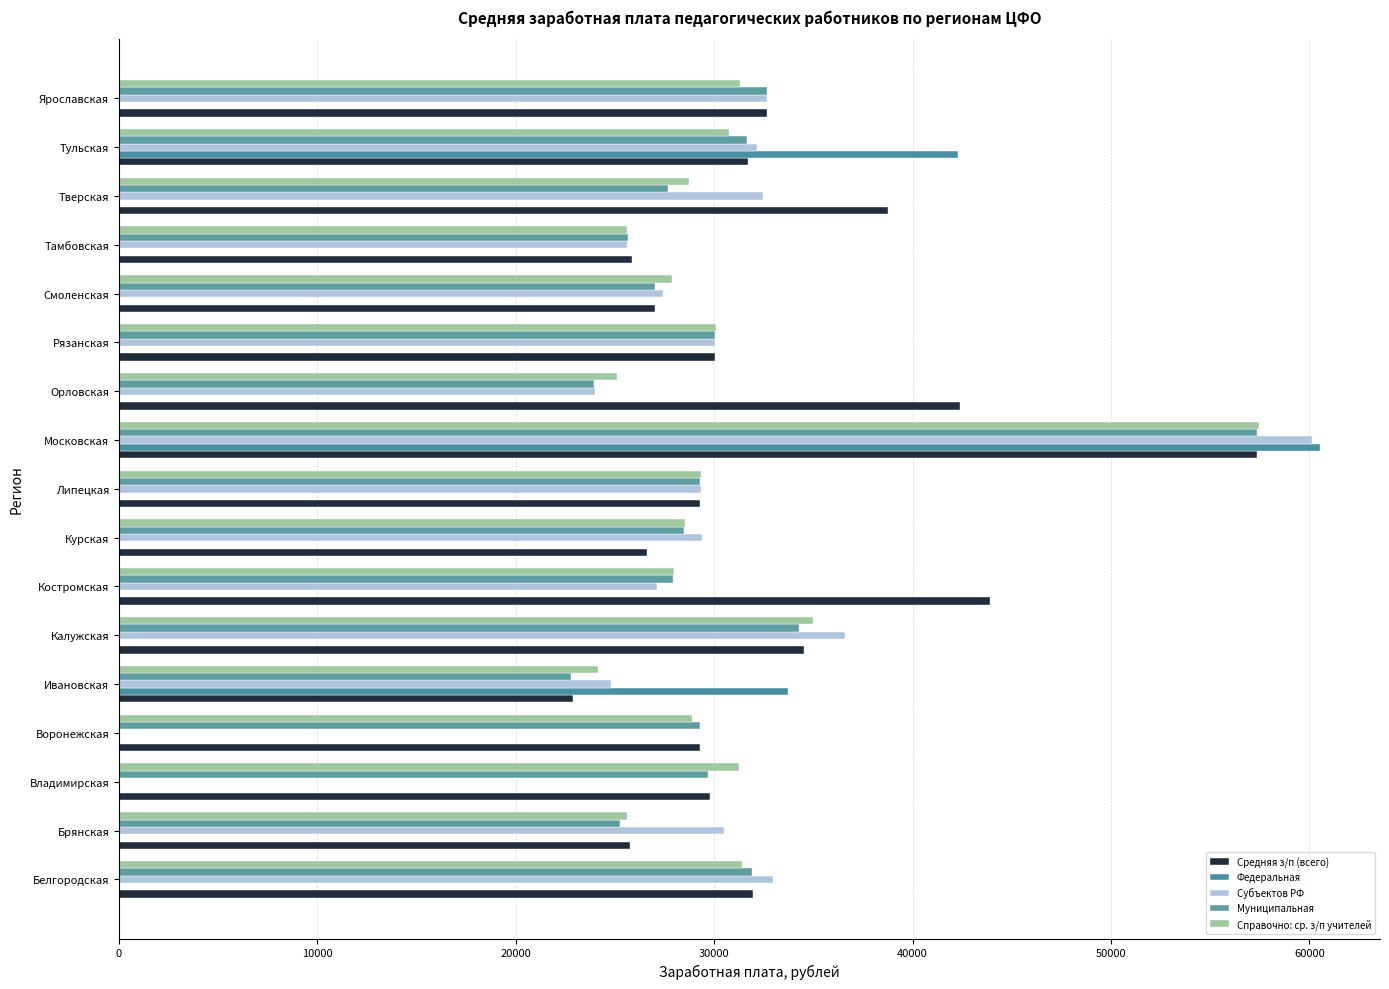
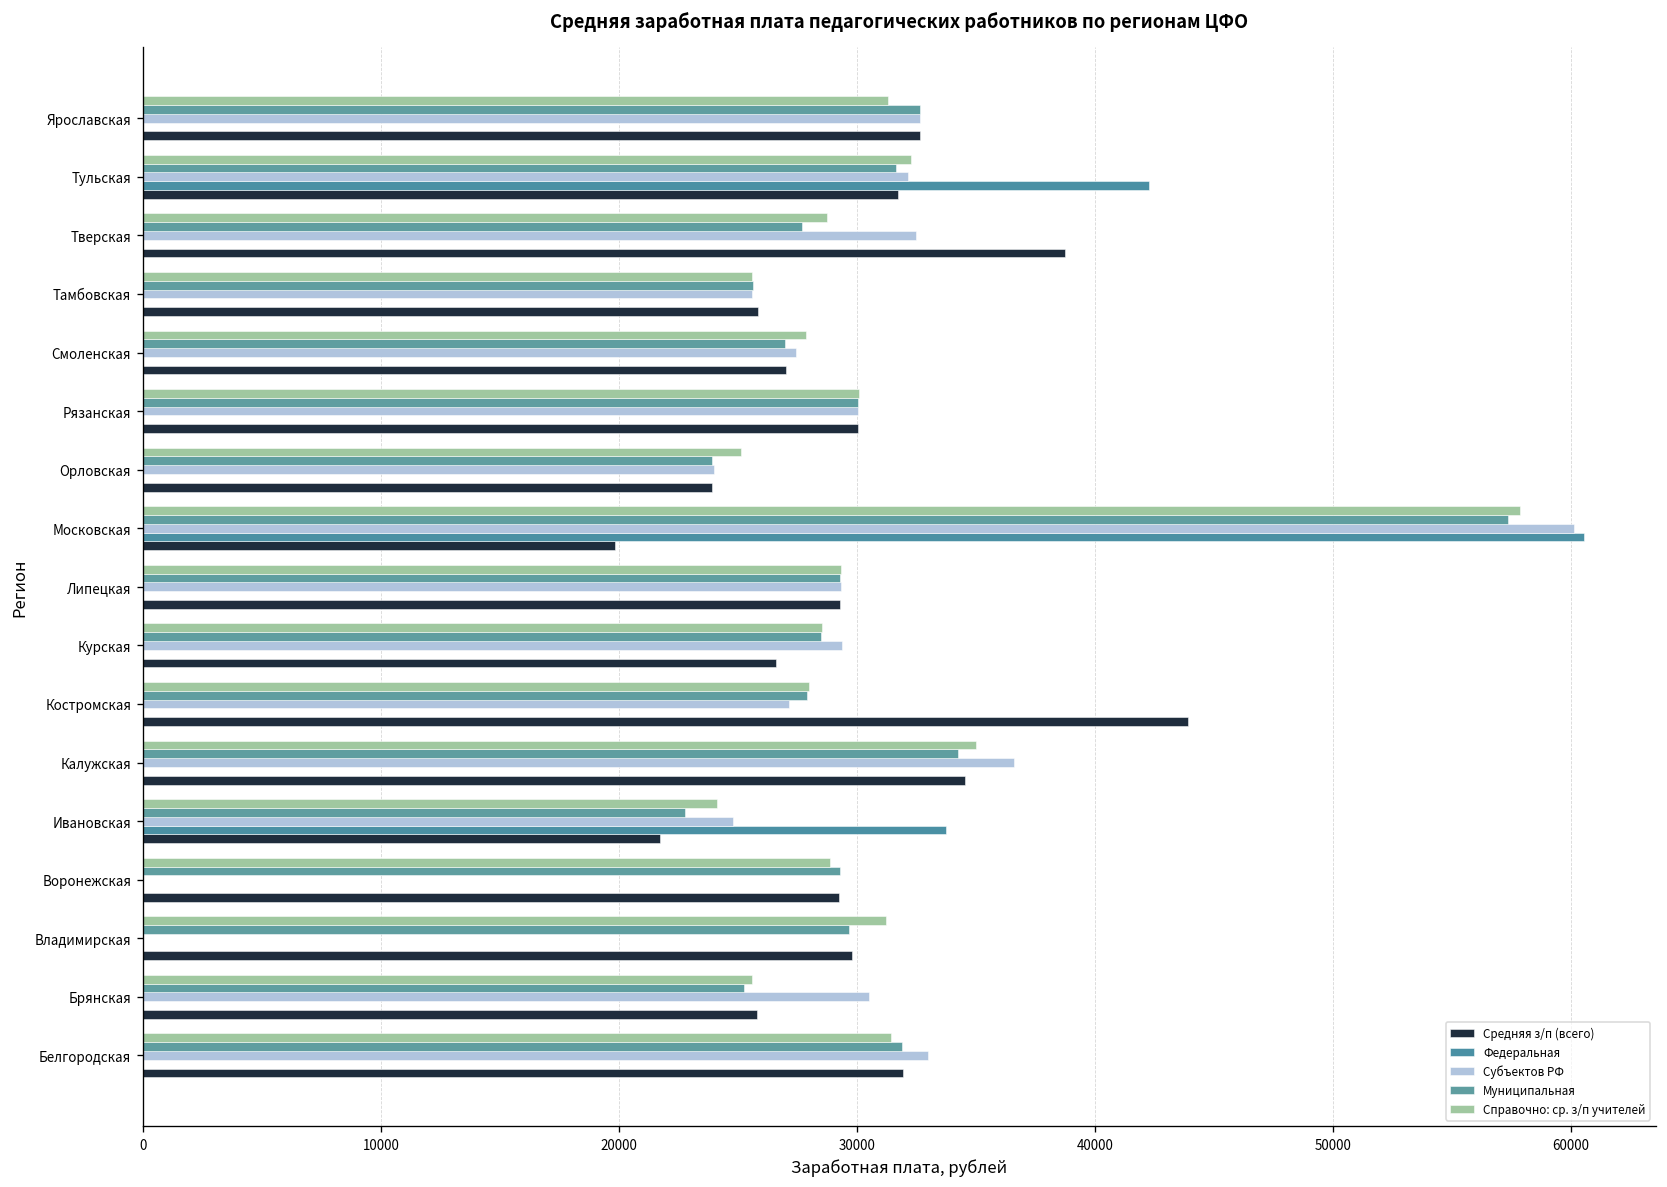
Справочно: ср. з/п учителей, Тульская: 30800 -> 32300
Средняя з/п (всего), Орловская: 42400 -> 23900
Справочно: ср. з/п учителей, Московская: 57400 -> 57900
Средняя з/п (всего), Московская: 57400 -> 19800
Средняя з/п (всего), Ивановская: 22900 -> 21700
